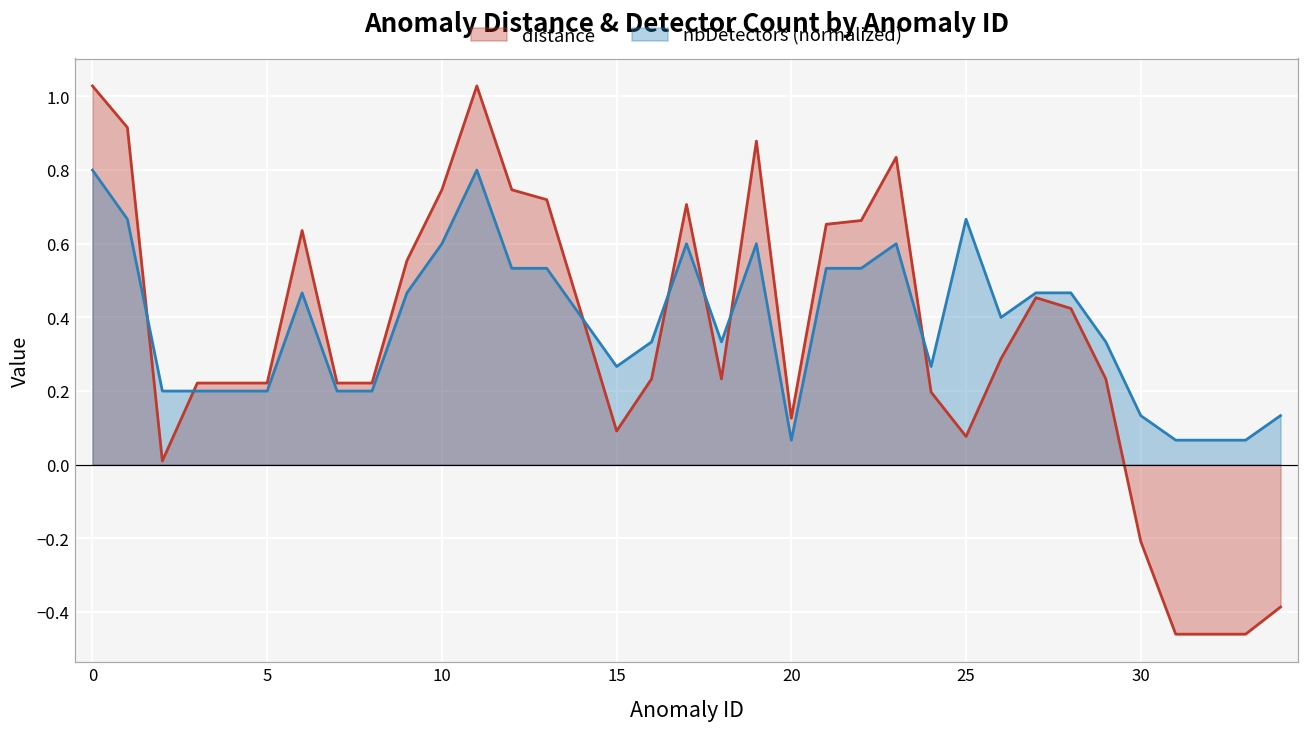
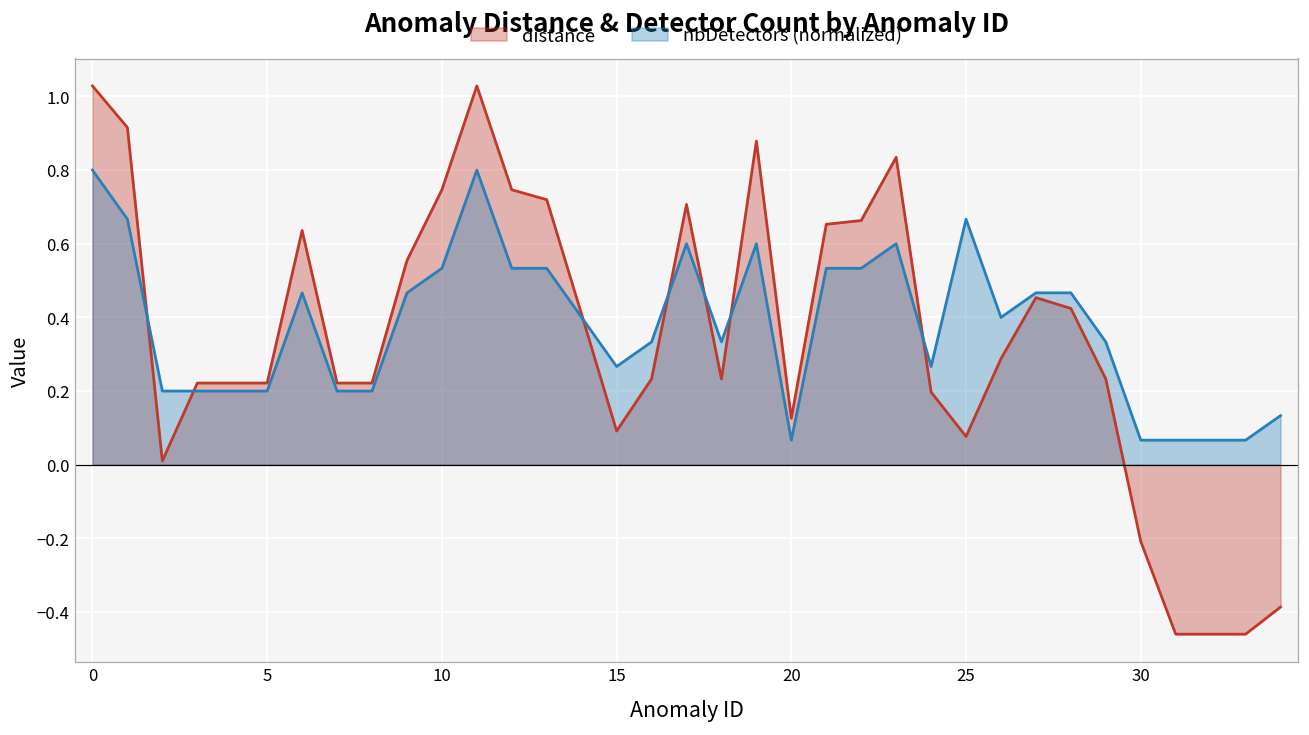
nbDetectors (normalized), 10: 0.60 -> 0.53
nbDetectors (normalized), 30: 0.13 -> 0.07
